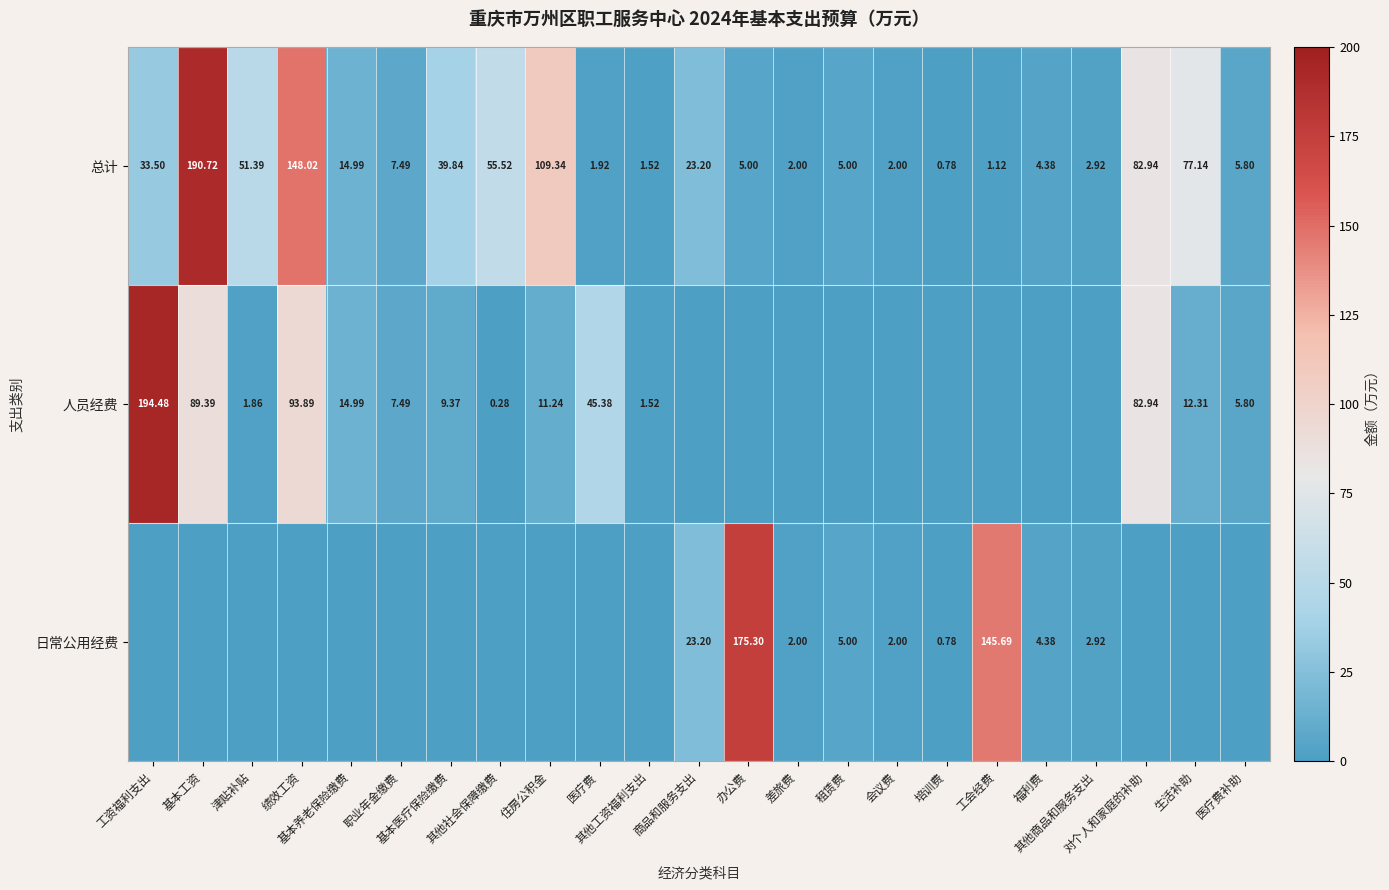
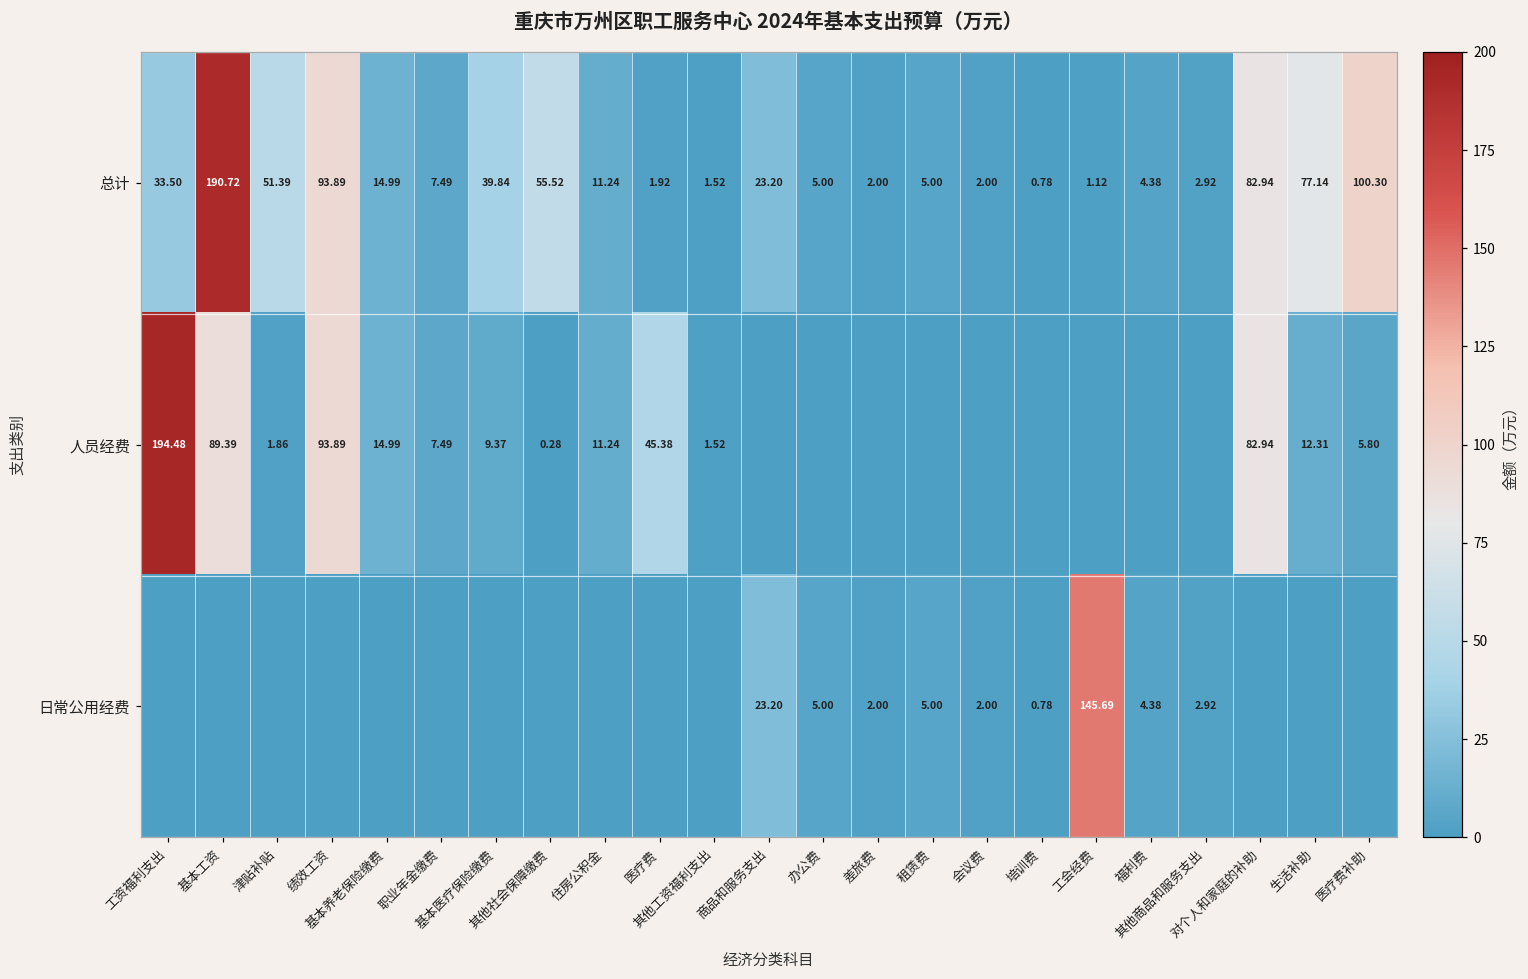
总计, 绩效工资: 148.02 -> 93.89
总计, 住房公积金: 109.34 -> 11.24
总计, 医疗费补助: 5.80 -> 100.30
日常公用经费, 办公费: 175.30 -> 5.00
